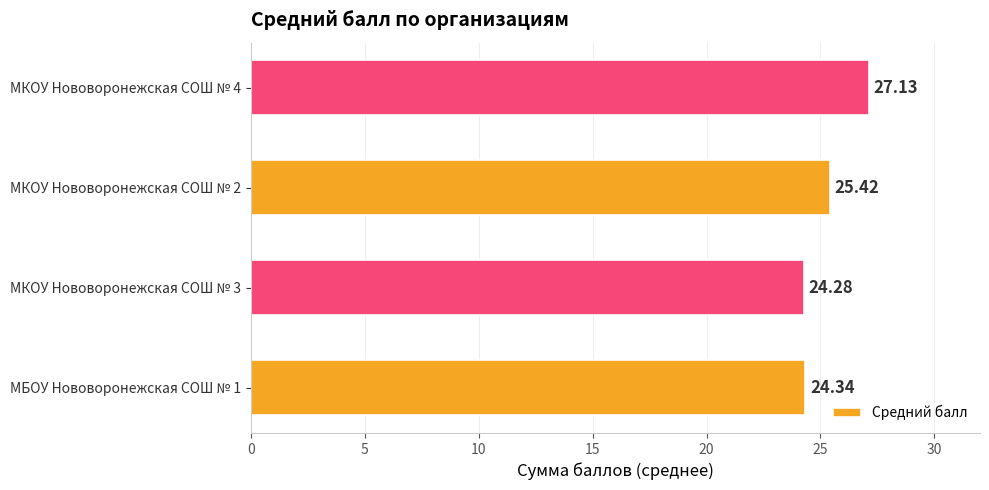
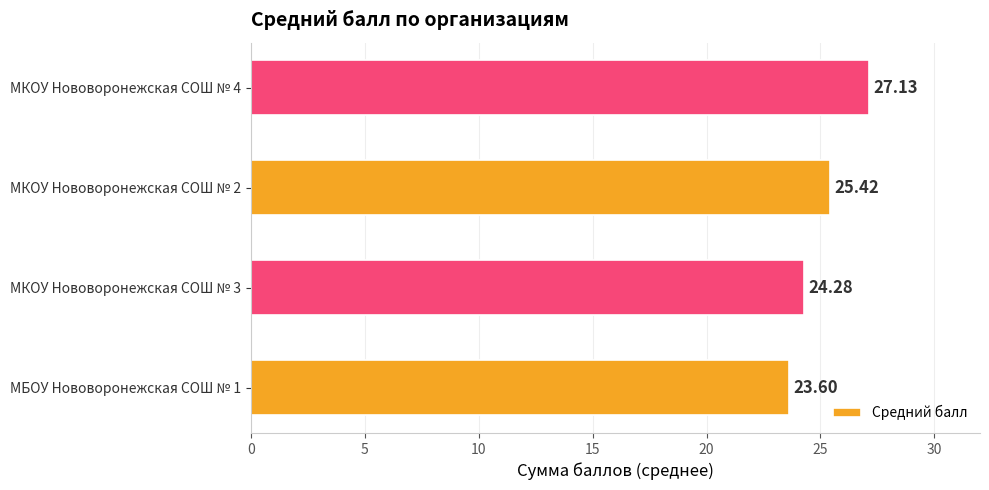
МБОУ Нововоронежская СОШ № 1: 24.34 -> 23.60
